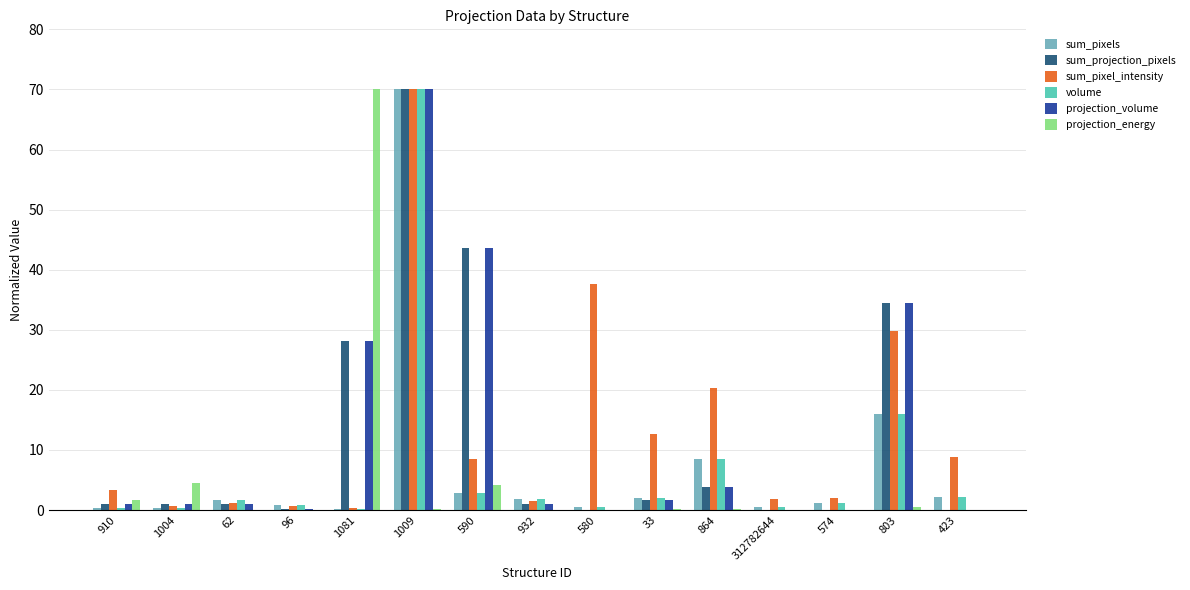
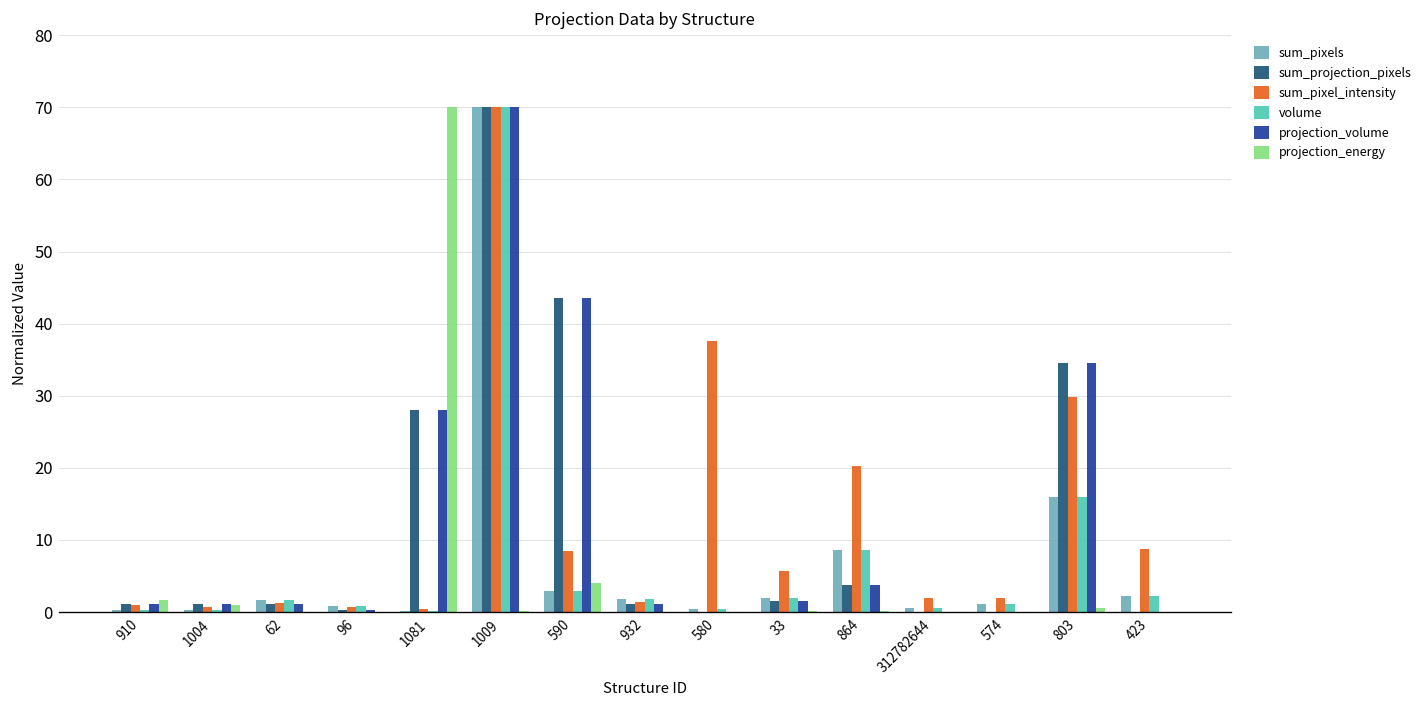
sum_pixel_intensity, 910: 3 -> 1
projection_energy, 1004: 5 -> 1
sum_pixel_intensity, 33: 13 -> 6
